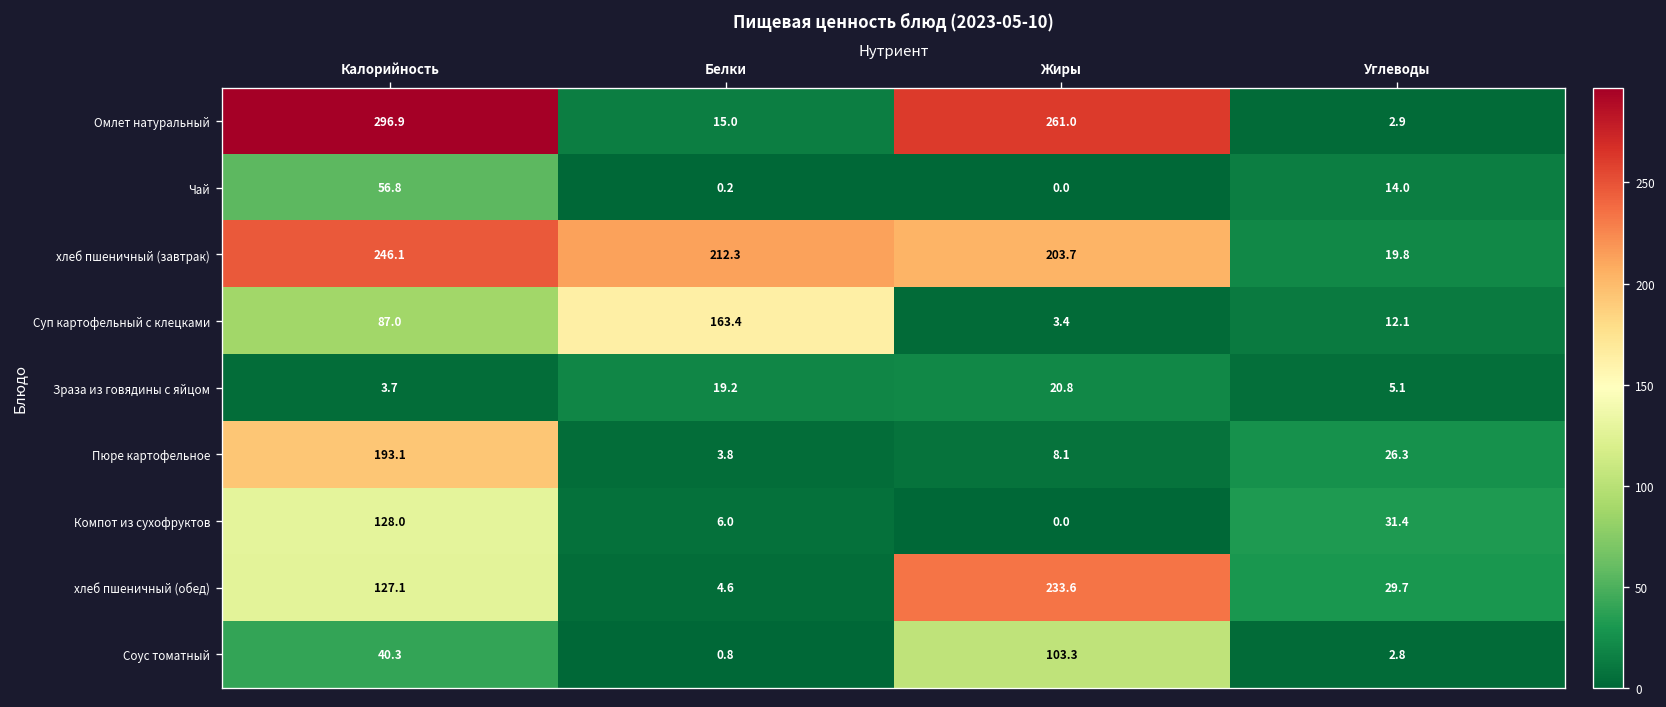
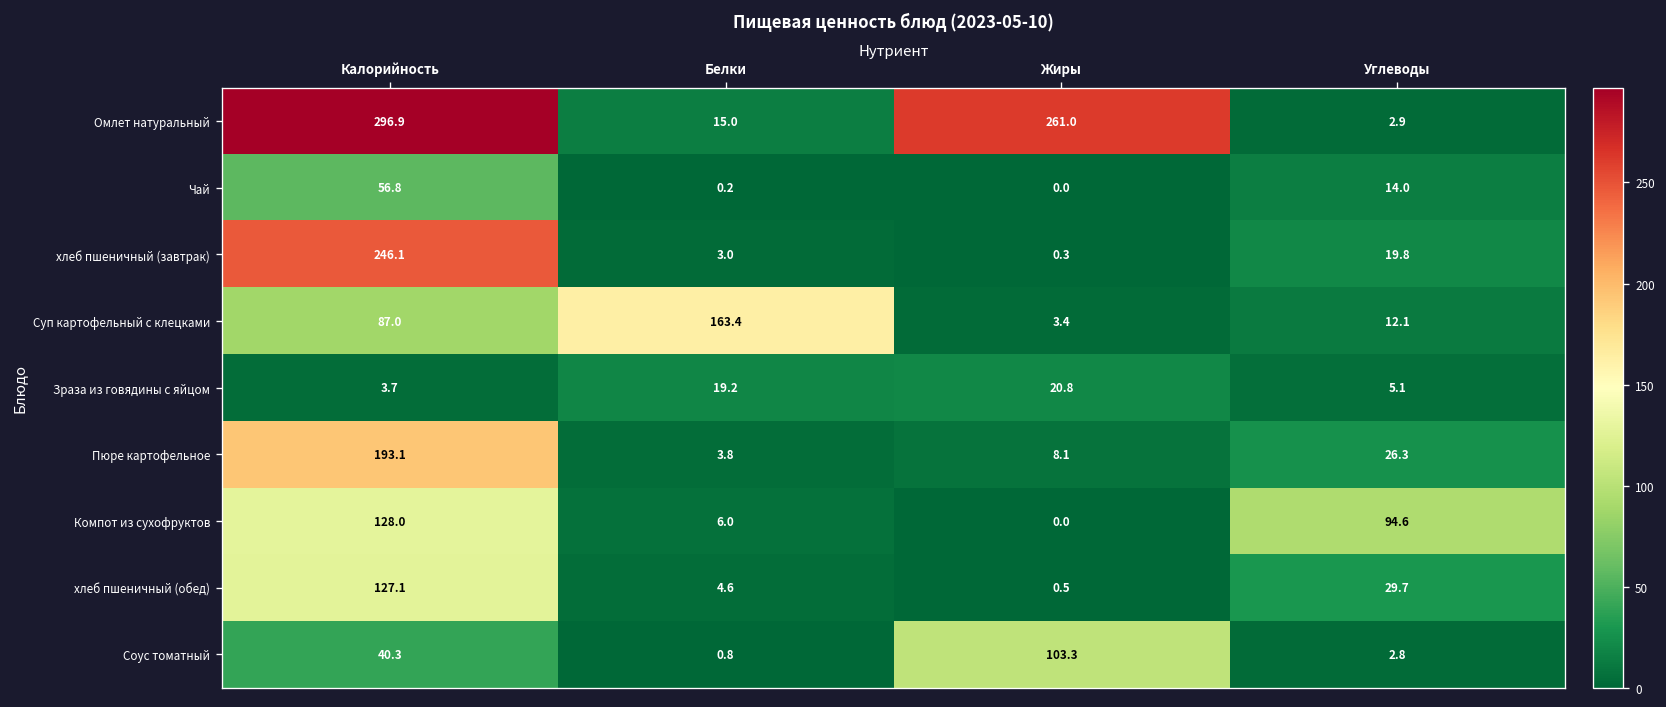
хлеб пшеничный (завтрак), Белки: 212.3 -> 3.0
хлеб пшеничный (завтрак), Жиры: 203.7 -> 0.3
Компот из сухофруктов, Углеводы: 31.4 -> 94.6
хлеб пшеничный (обед), Жиры: 233.6 -> 0.5
